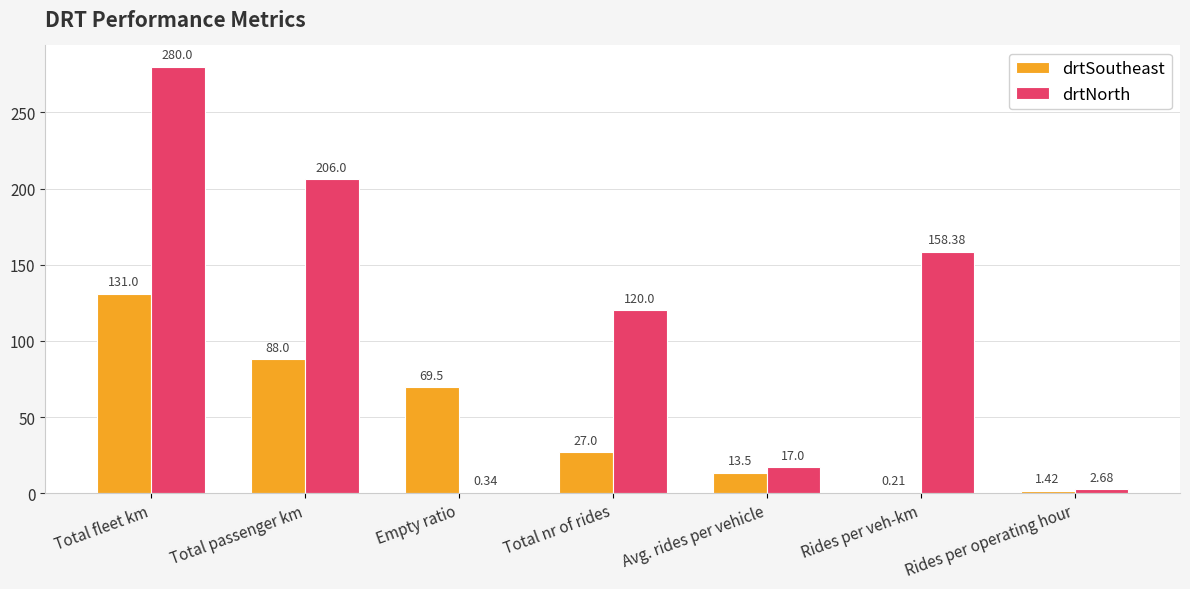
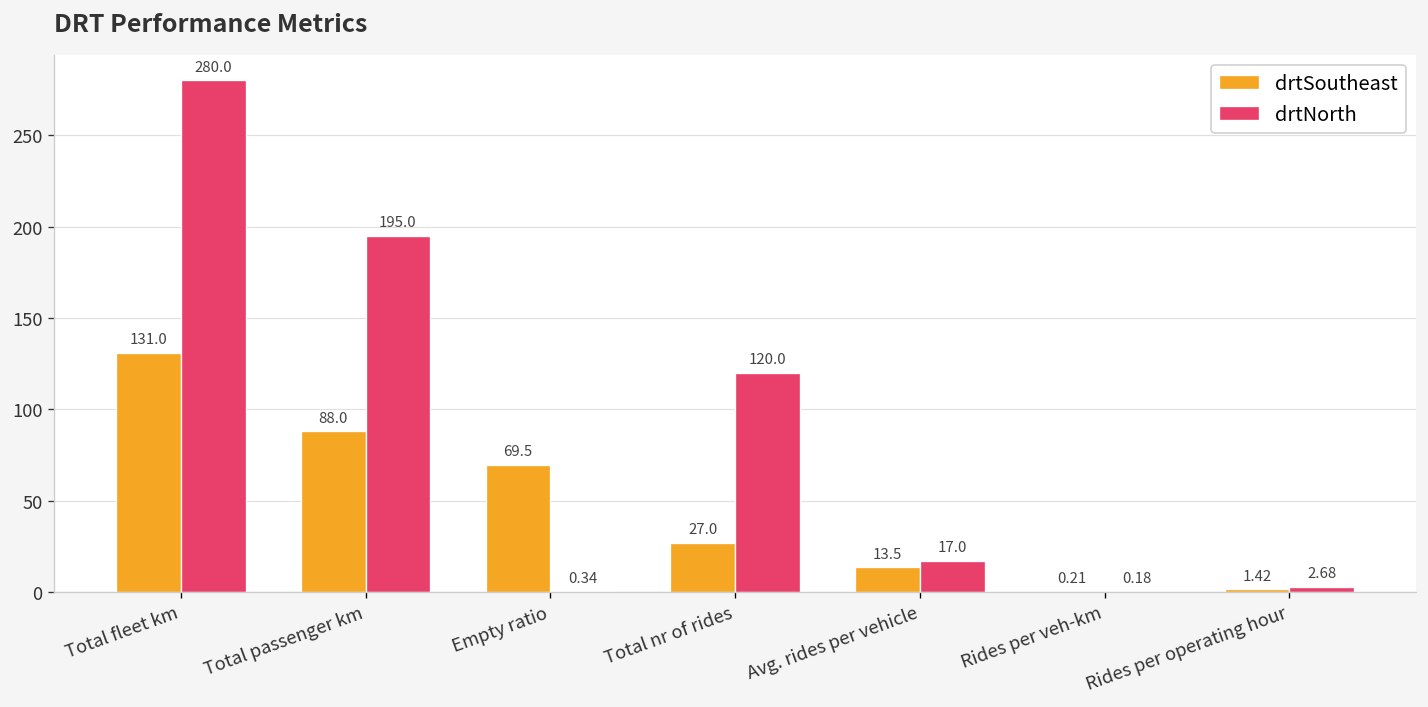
drtNorth, Total passenger km: 206.0 -> 195.0
drtNorth, Rides per veh-km: 158.38 -> 0.18
